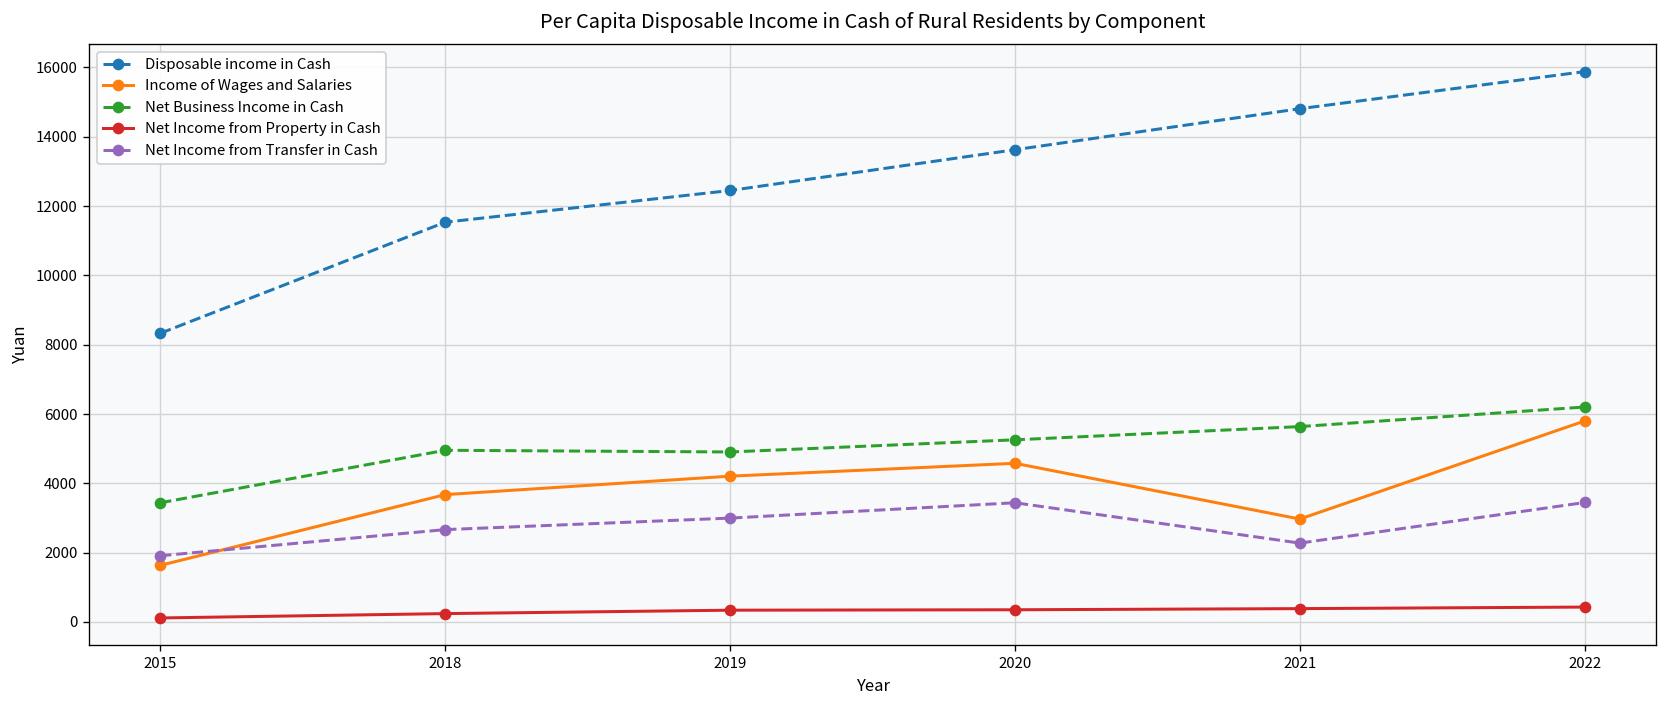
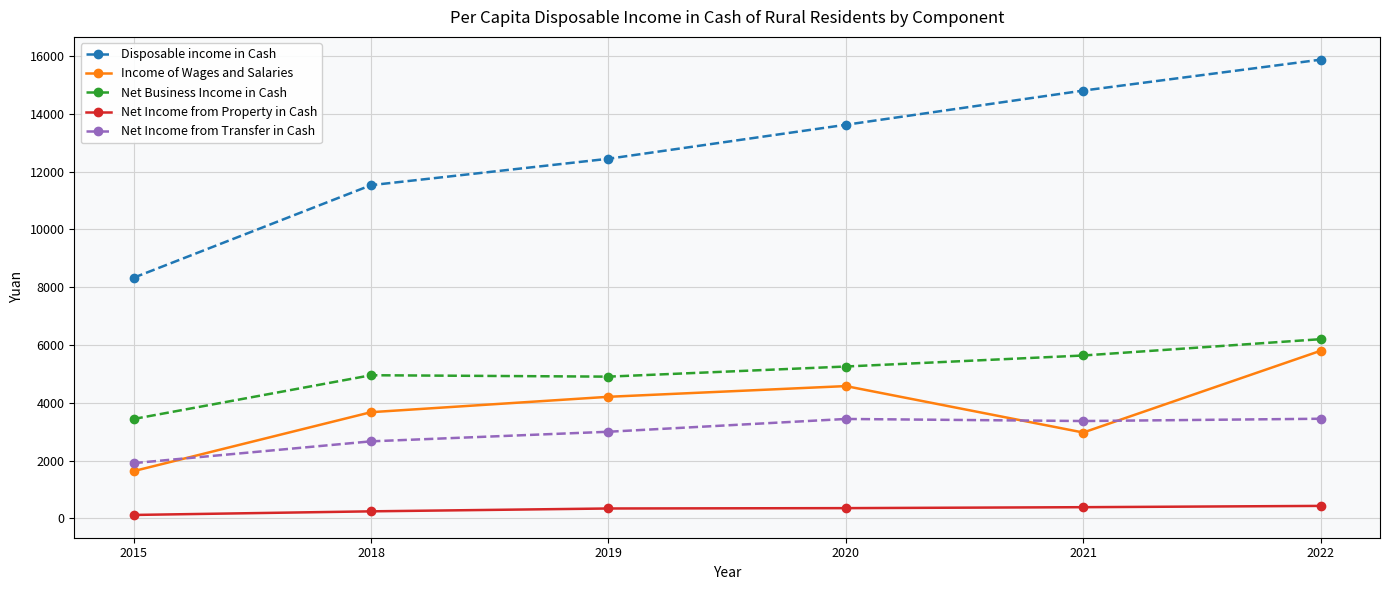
Net Income from Transfer in Cash, 2021: 2300 -> 3400
